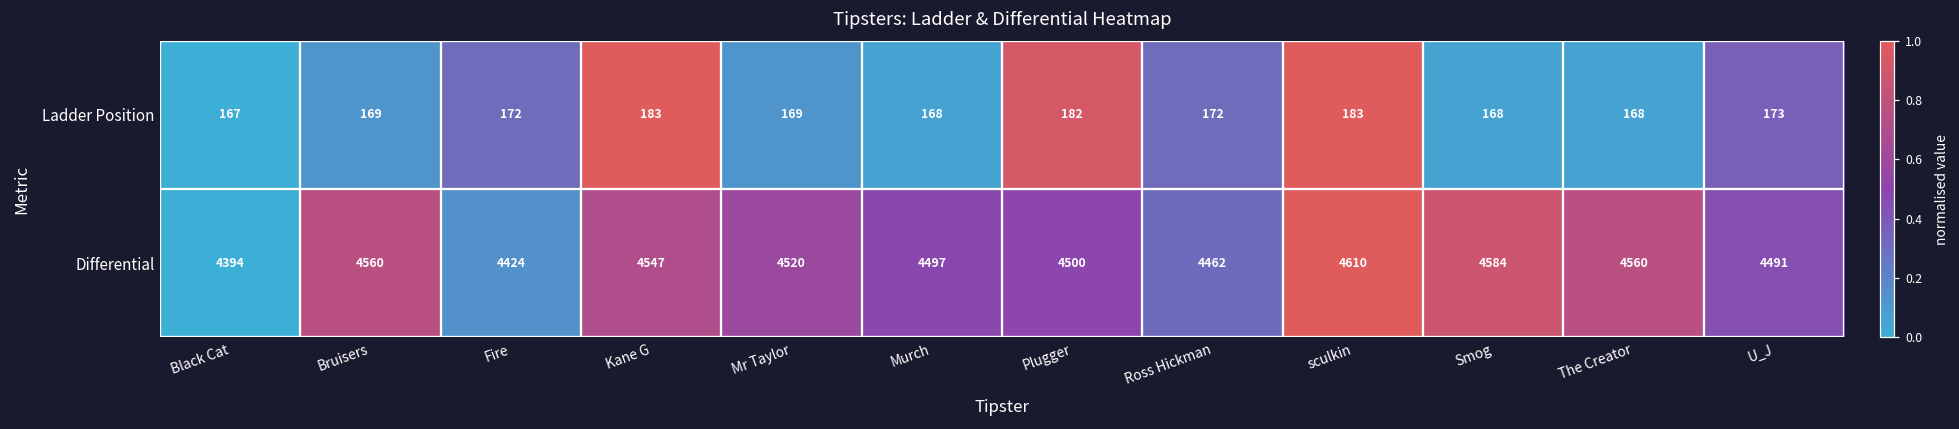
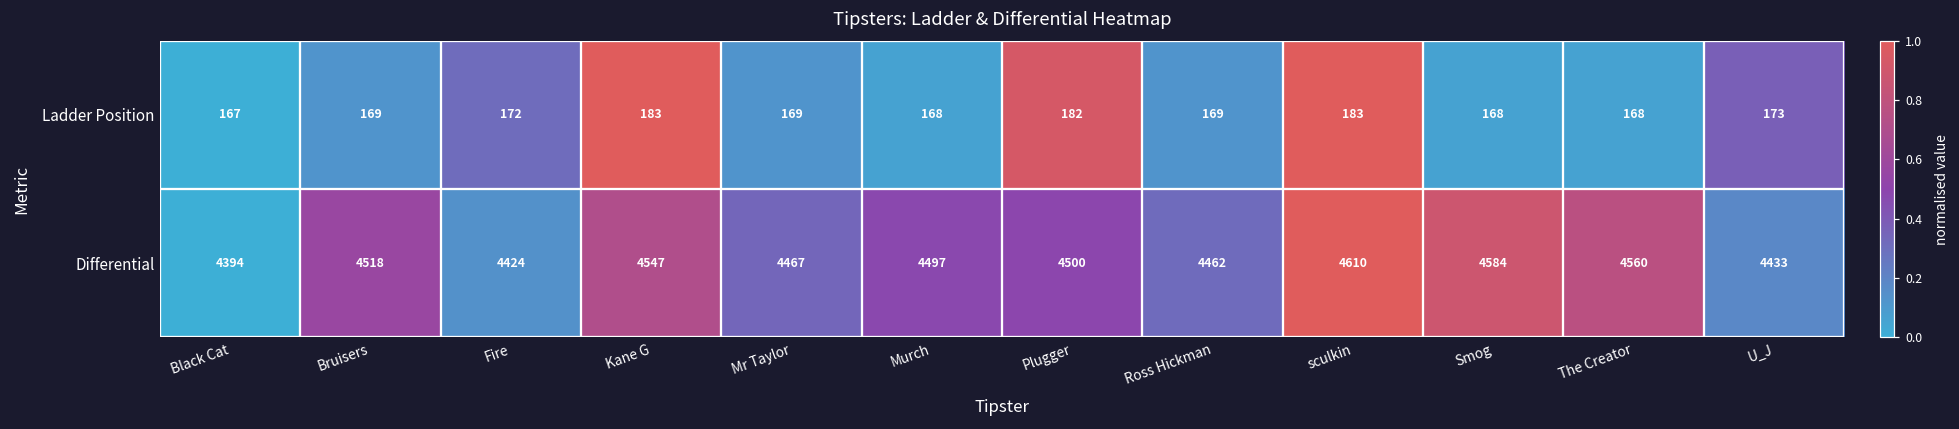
Ladder Position, Ross Hickman: 172 -> 169
Differential, Bruisers: 4560 -> 4518
Differential, Mr Taylor: 4520 -> 4467
Differential, U_J: 4491 -> 4433
